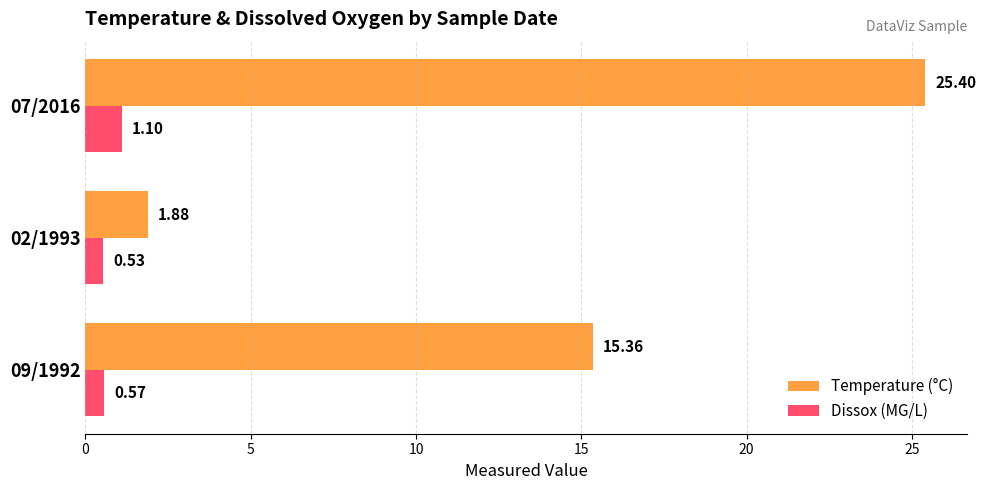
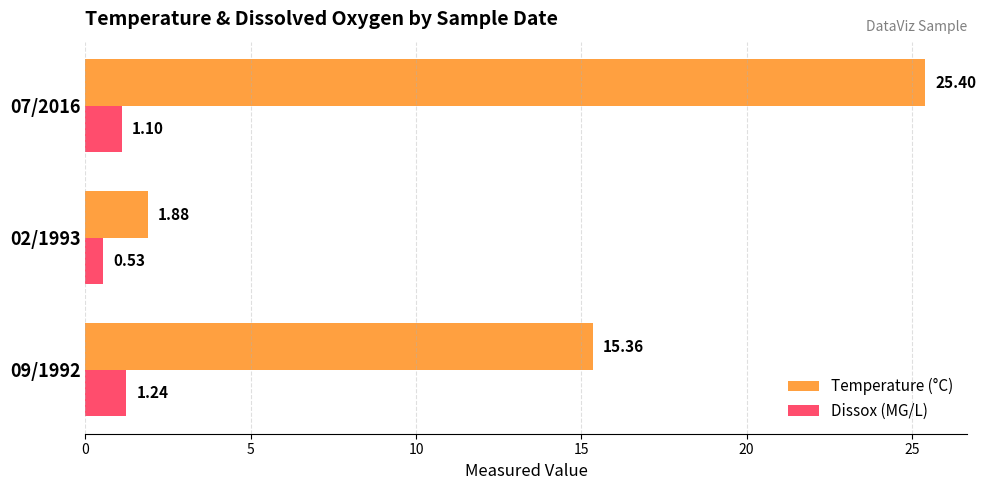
Dissox (MG/L), 09/1992: 0.57 -> 1.24
